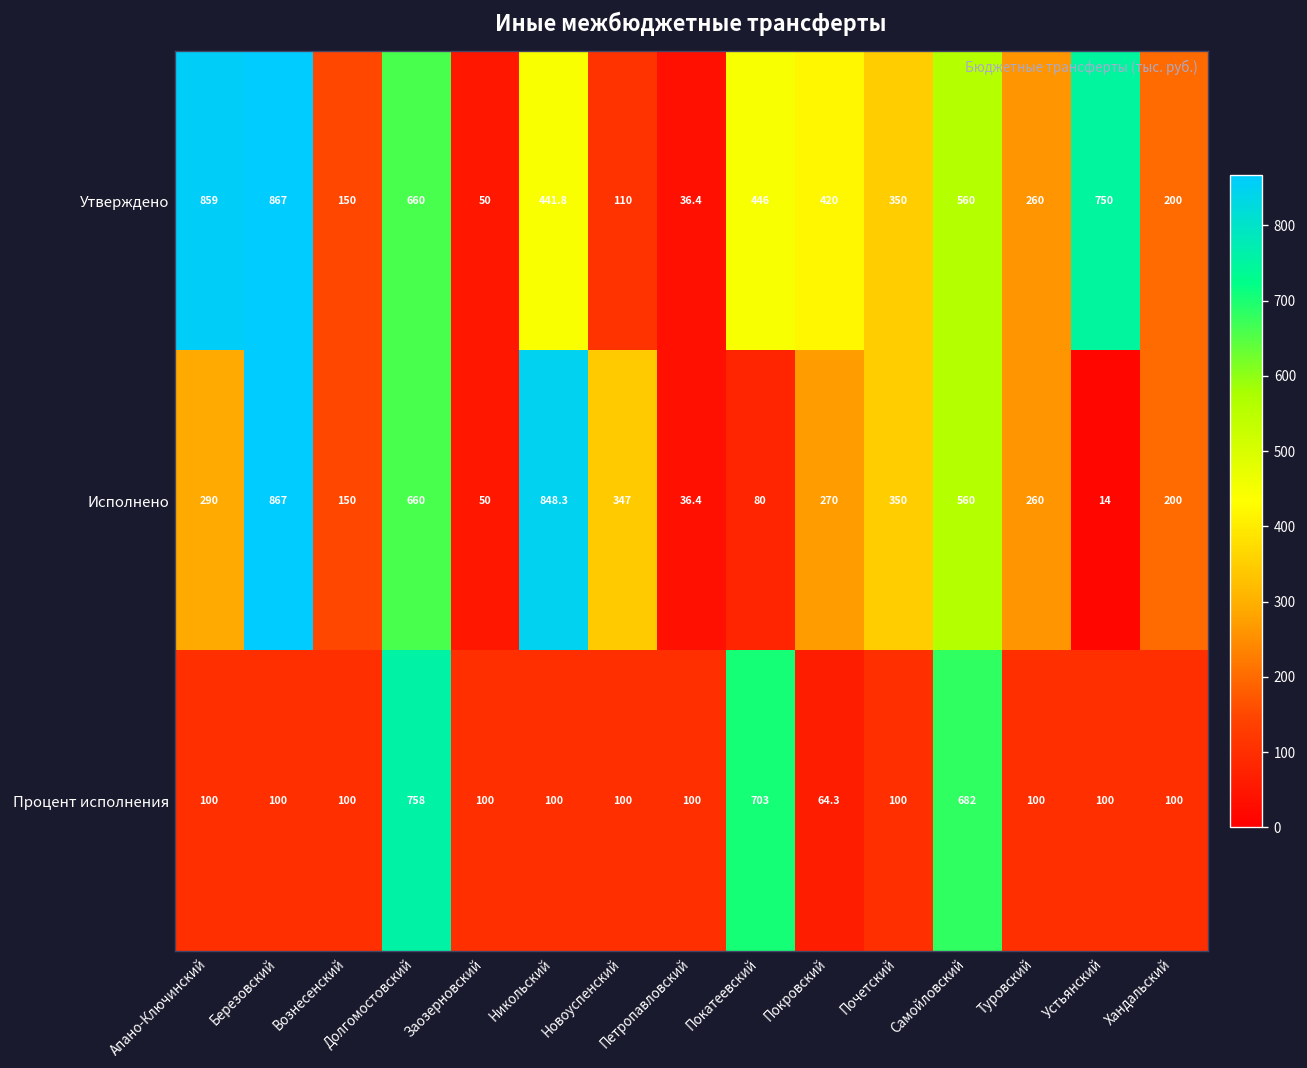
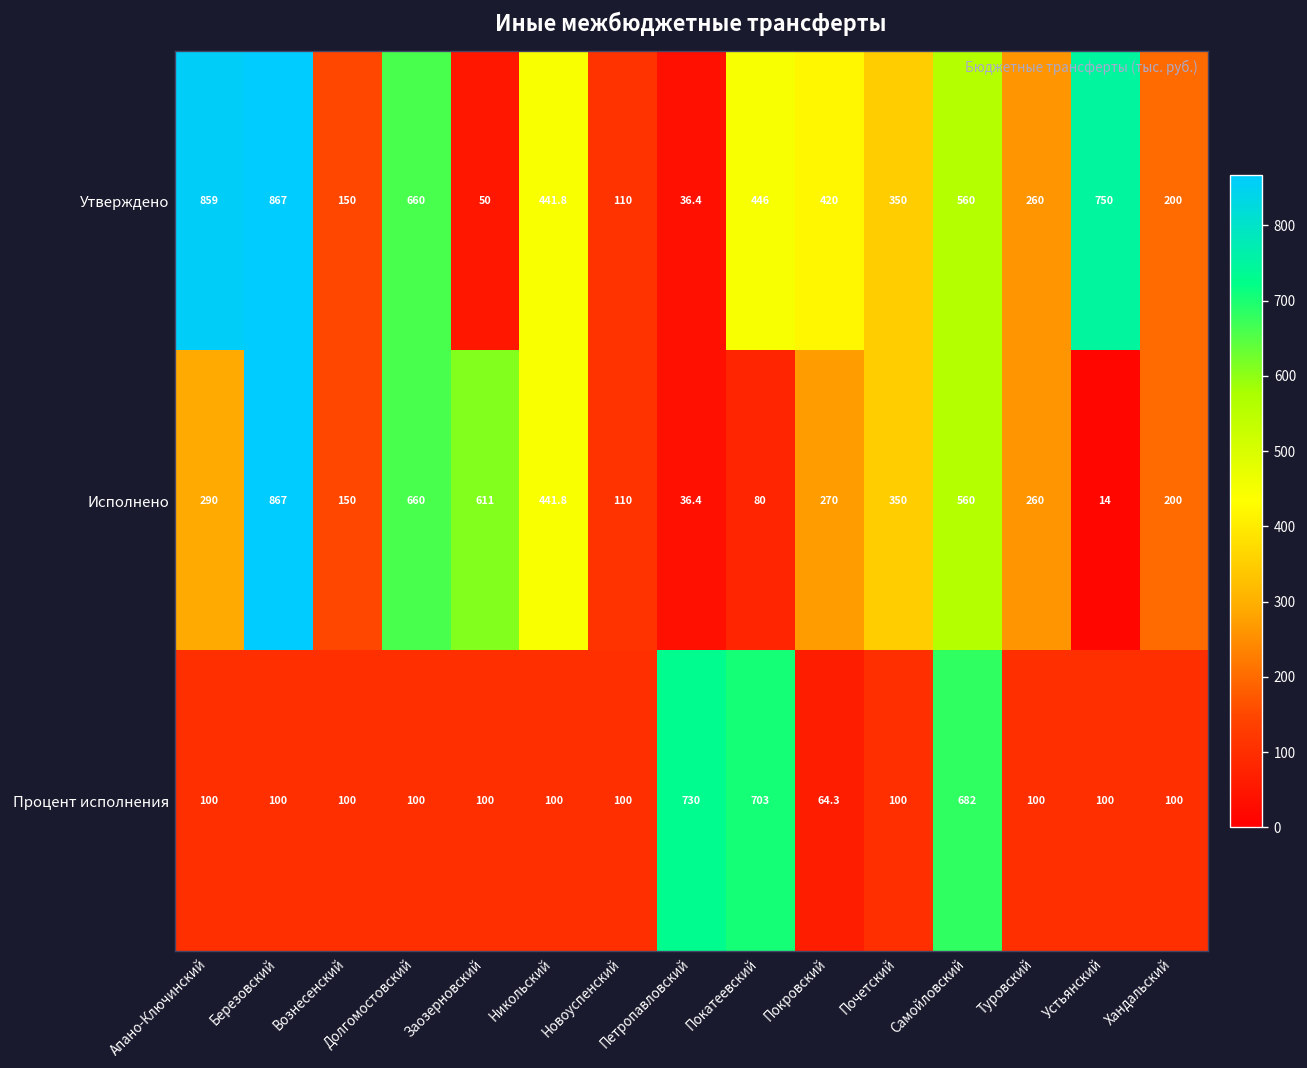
Исполнено, Заозерновский: 50 -> 611
Исполнено, Никольский: 848.3 -> 441.8
Исполнено, Новоуспенский: 347 -> 110
Процент исполнения, Долгомостовский: 758 -> 100
Процент исполнения, Петропавловский: 100 -> 730
